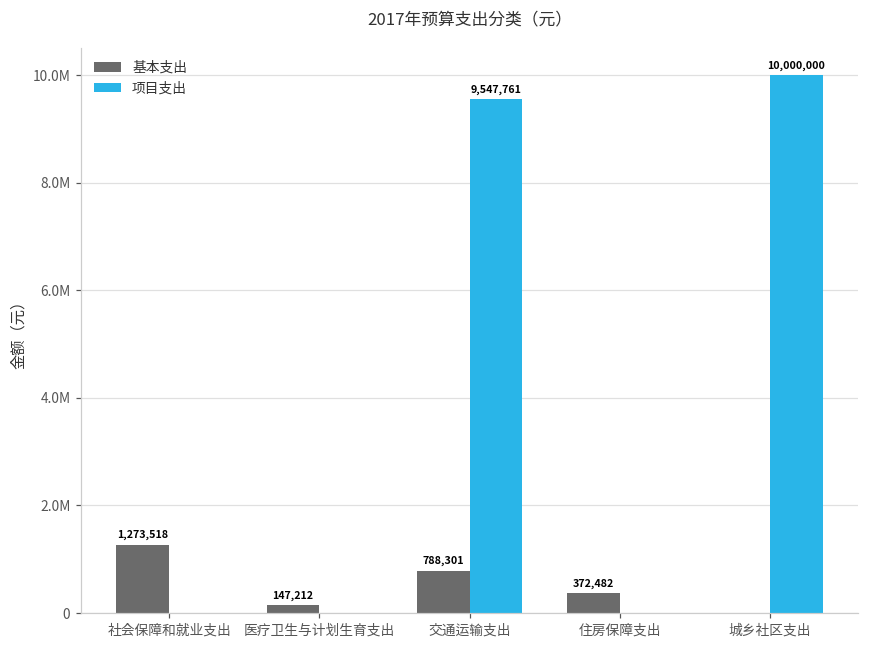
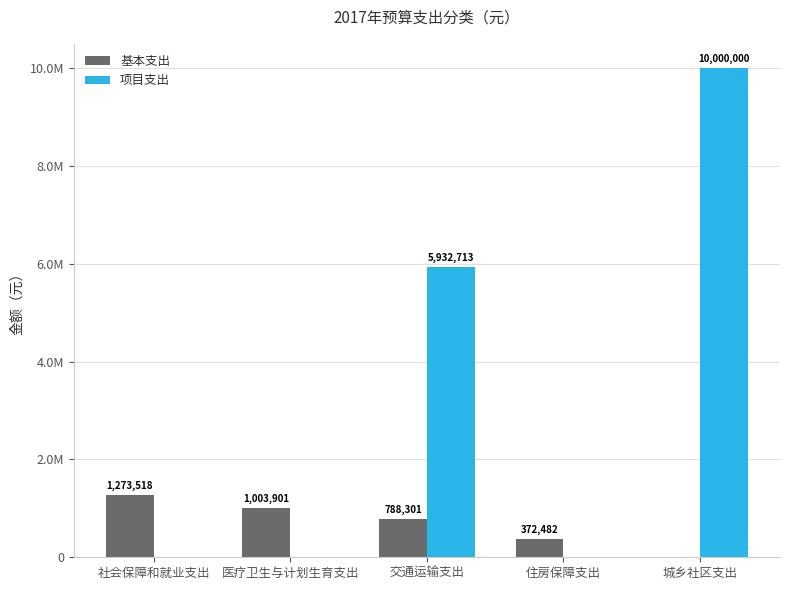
基本支出, 医疗卫生与计划生育支出: 147,212 -> 1,003,901
项目支出, 交通运输支出: 9,547,761 -> 5,932,713
